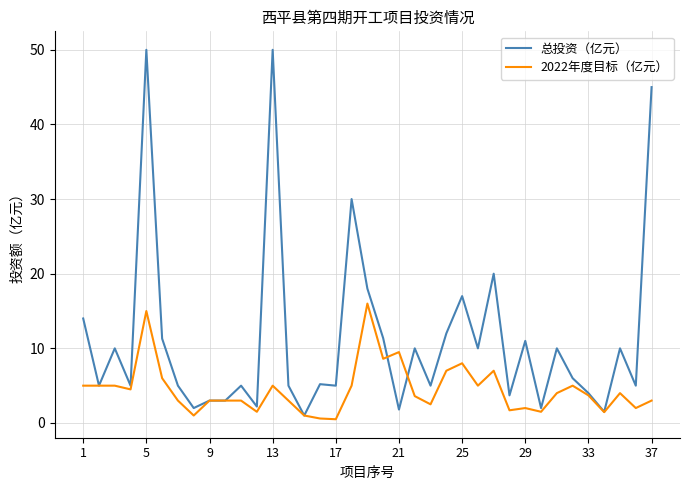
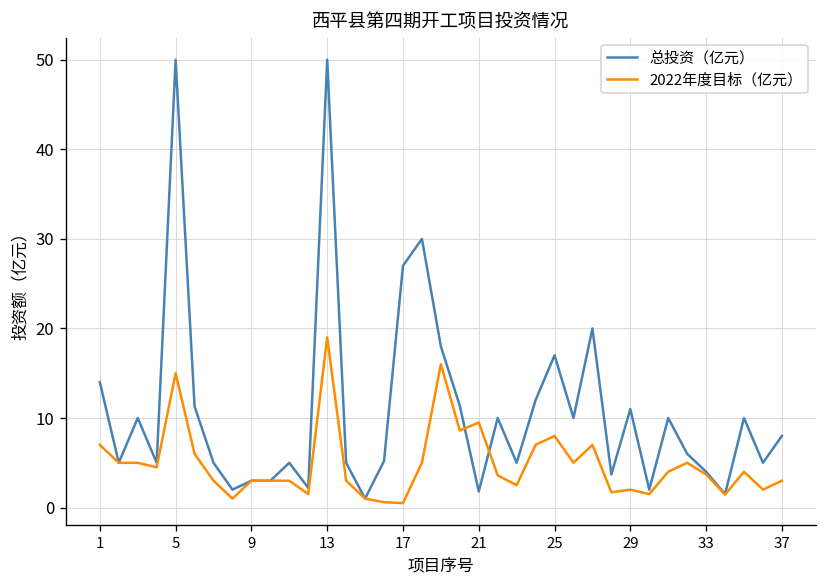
2022年度目标（亿元）, 1: 5 -> 7
2022年度目标（亿元）, 13: 5 -> 19
总投资（亿元）, 17: 5 -> 27
总投资（亿元）, 37: 45 -> 8
